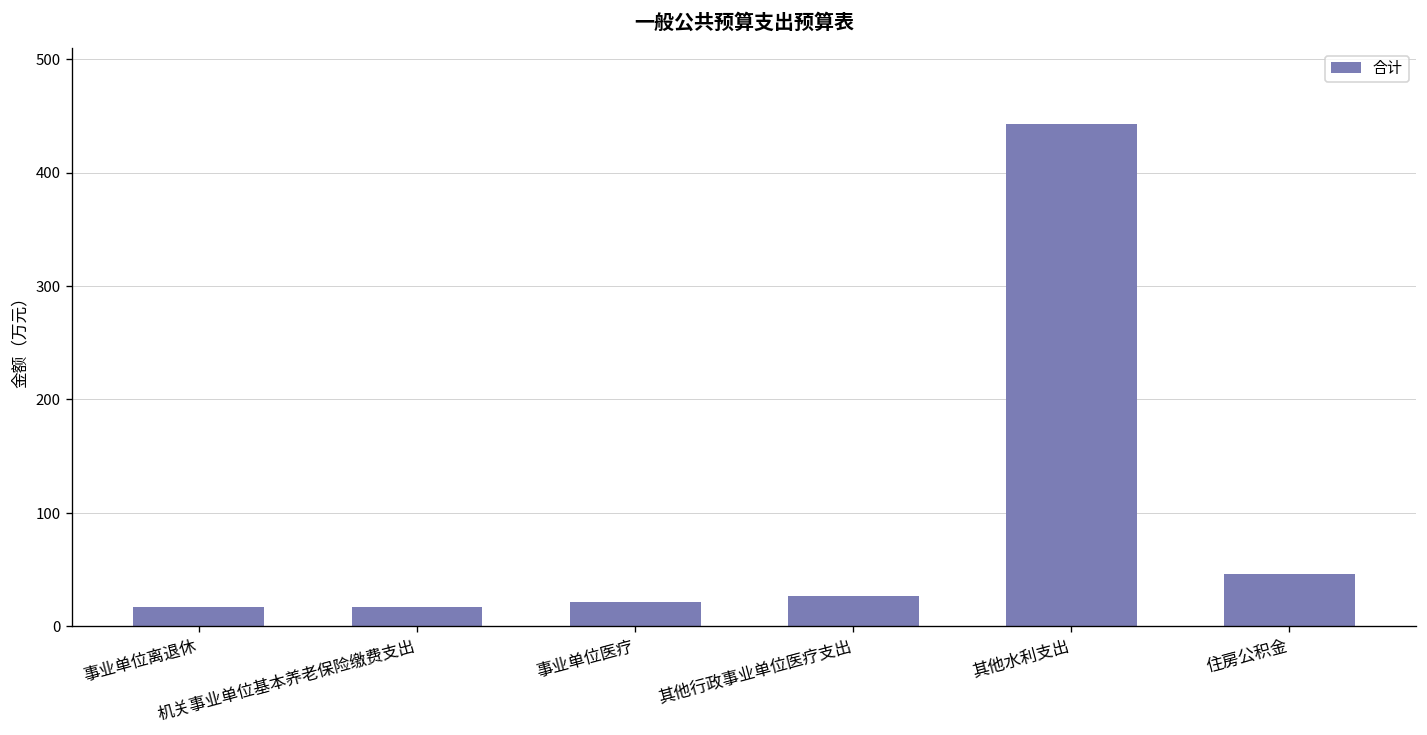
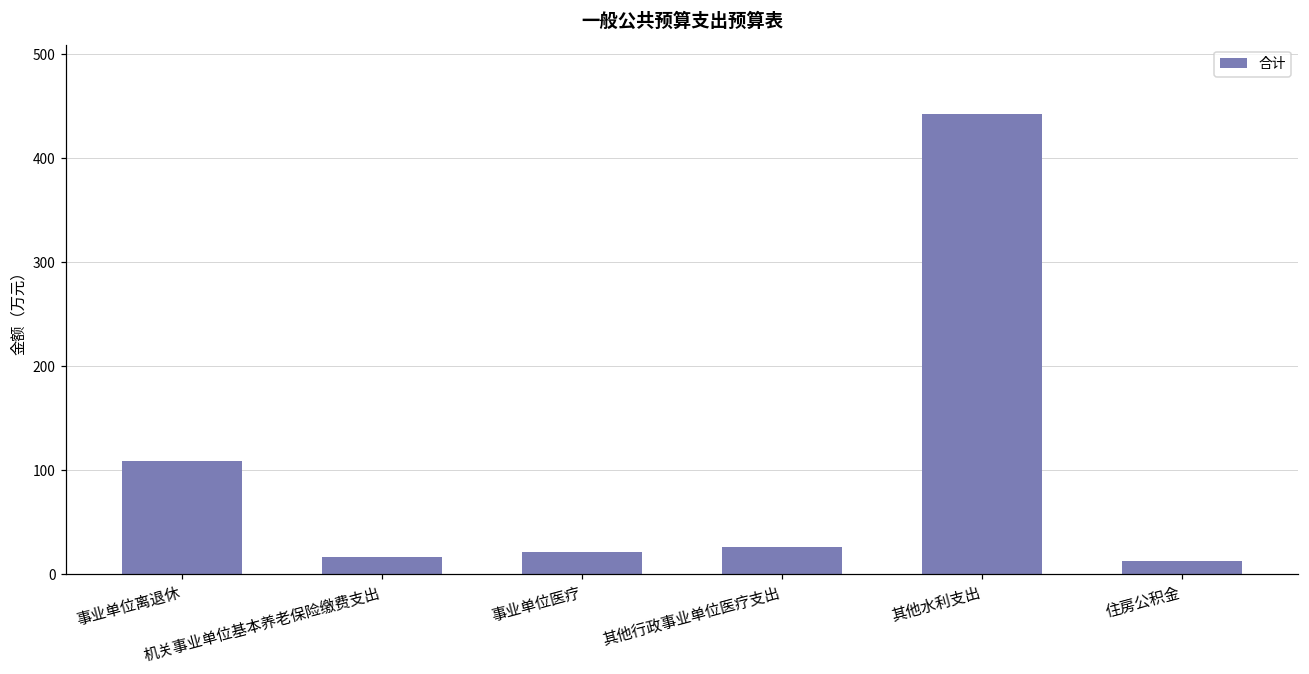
事业单位离退休: 20 -> 110
住房公积金: 50 -> 10
